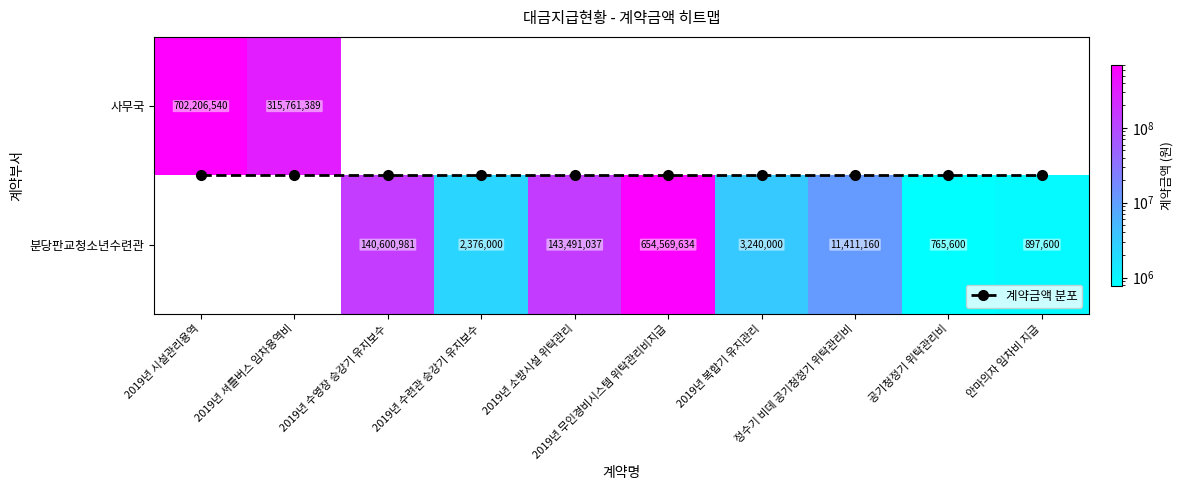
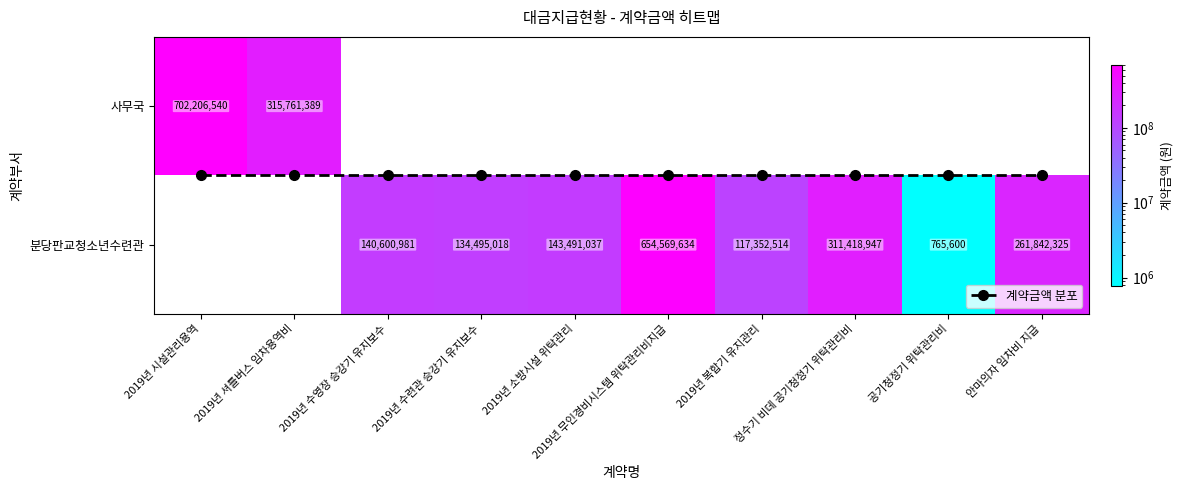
분당판교청소년수련관, 2019년 수련관 승강기 유지보수: 2,376,000 -> 134,495,018
분당판교청소년수련관, 2019년 복합기 유지관리: 3,240,000 -> 117,352,514
분당판교청소년수련관, 정수기 비데 공기청정기 위탁관리비: 11,411,160 -> 311,418,947
분당판교청소년수련관, 안마의자 임차비 지급: 897,600 -> 261,842,325
